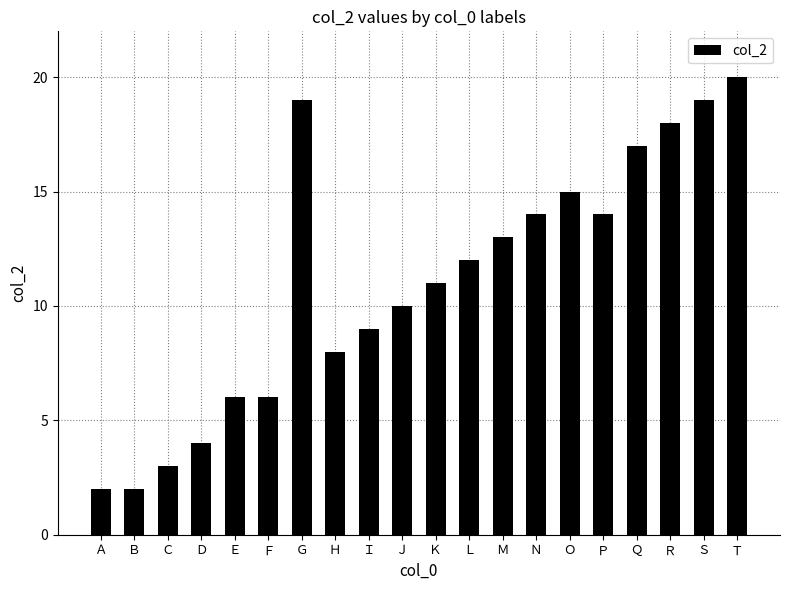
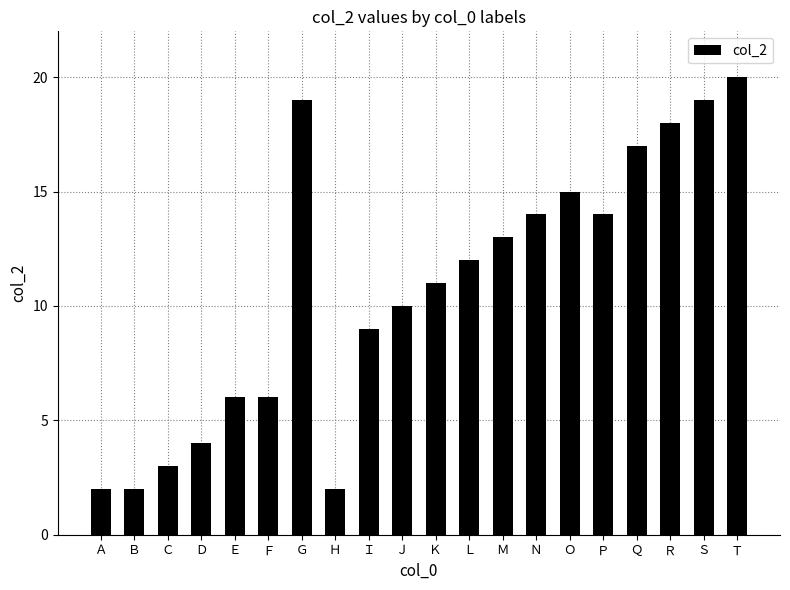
Ｈ: 8 -> 2
